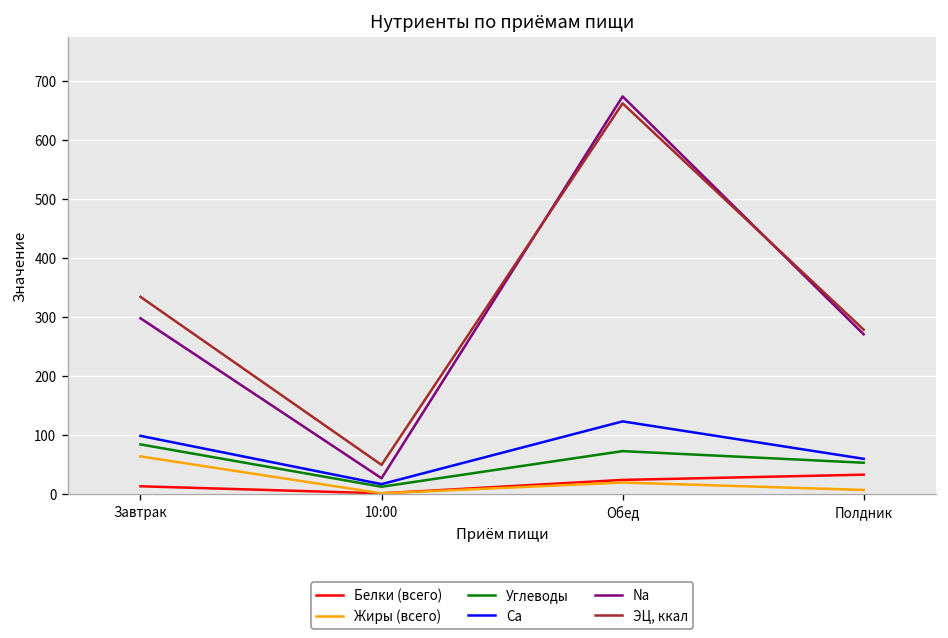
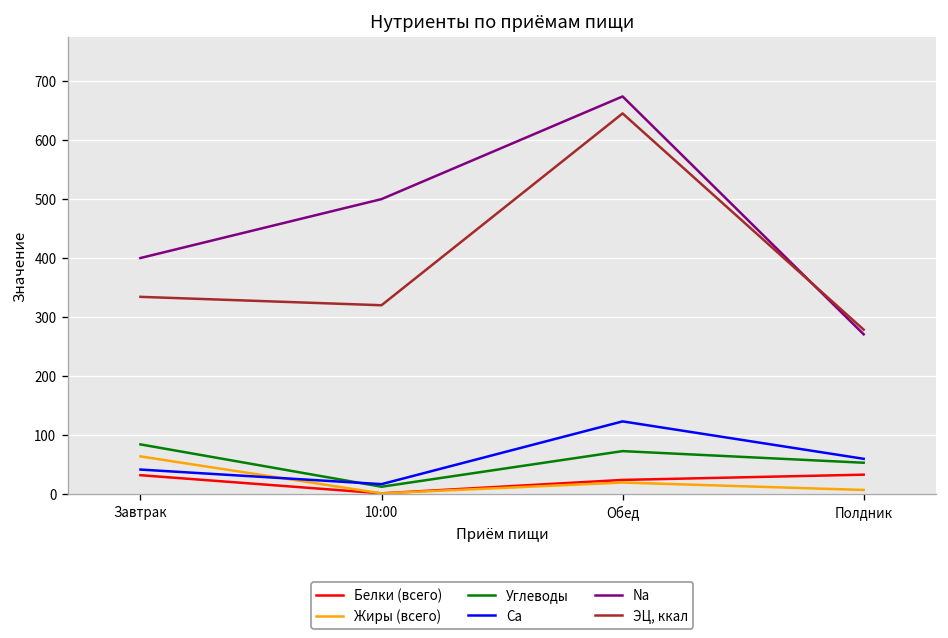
Белки (всего), Завтрак: 10 -> 30
Ca, Завтрак: 100 -> 40
Na, Завтрак: 300 -> 400
Na, 10:00: 30 -> 500
ЭЦ, ккал, 10:00: 50 -> 320
ЭЦ, ккал, Обед: 660 -> 650
